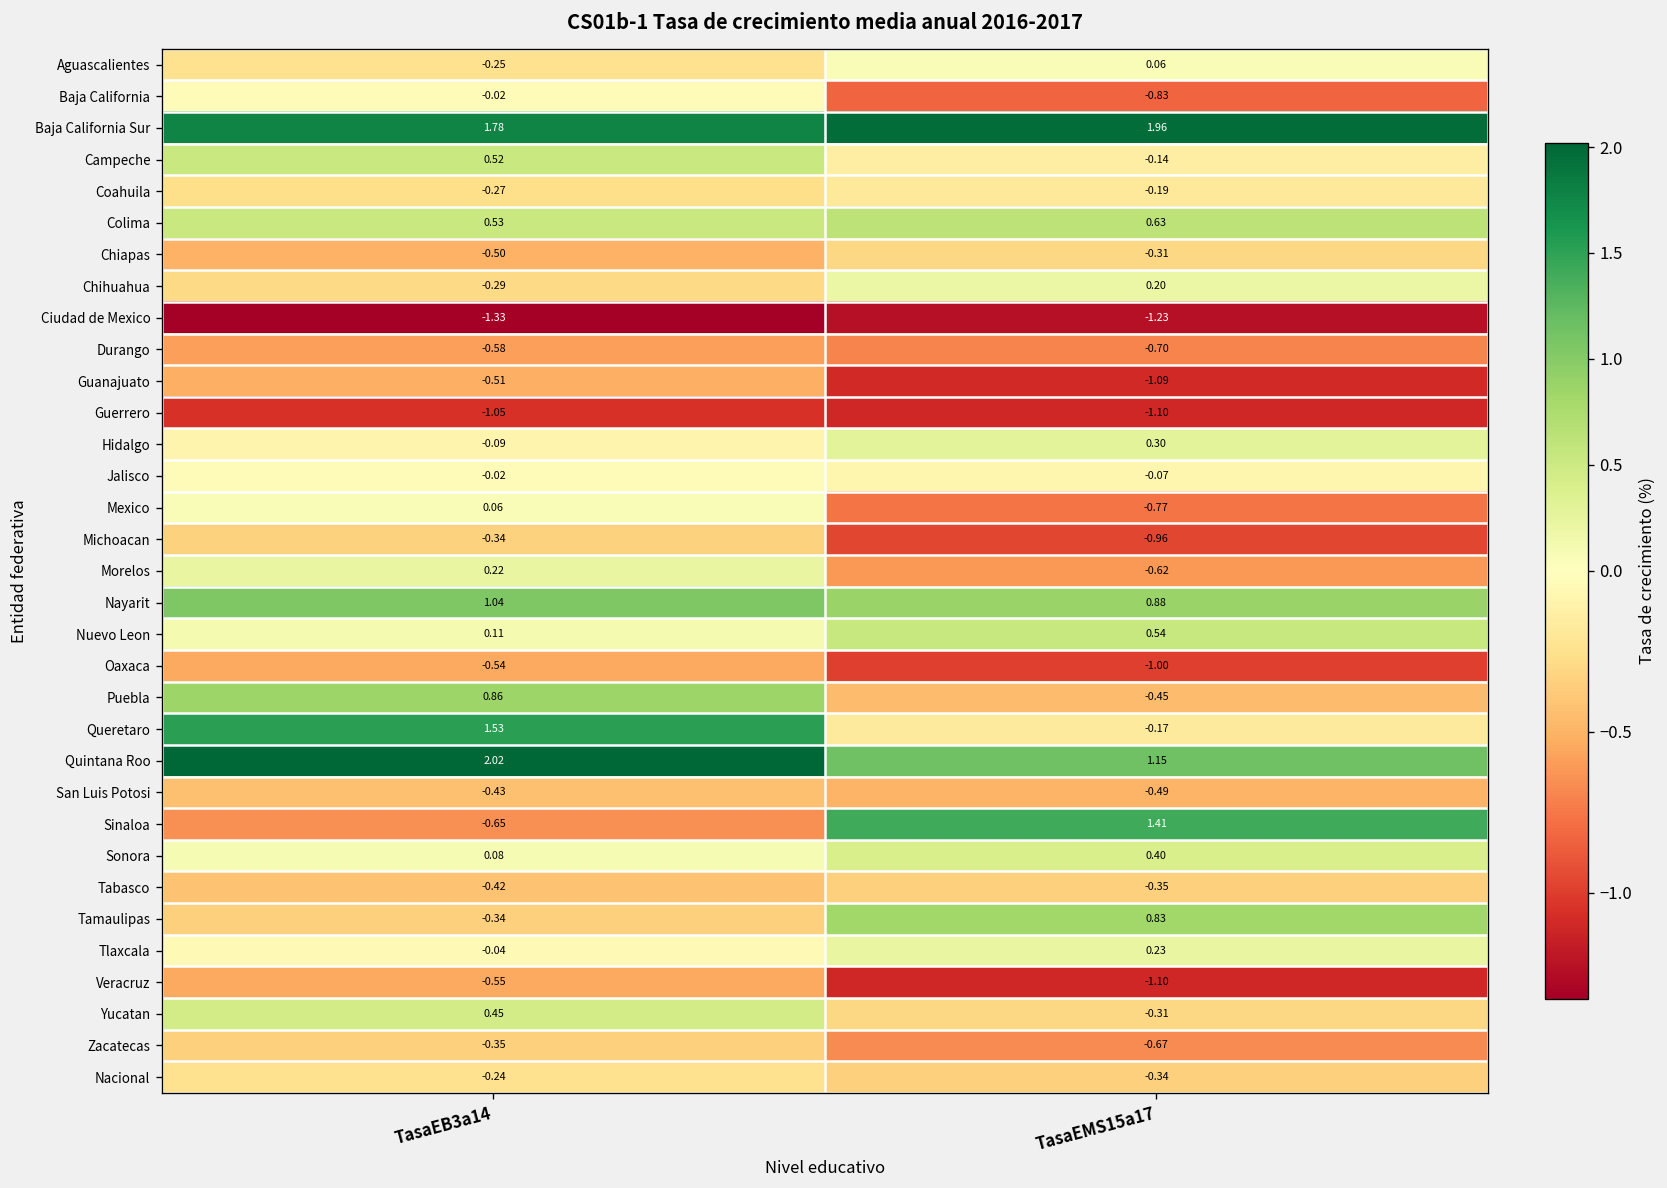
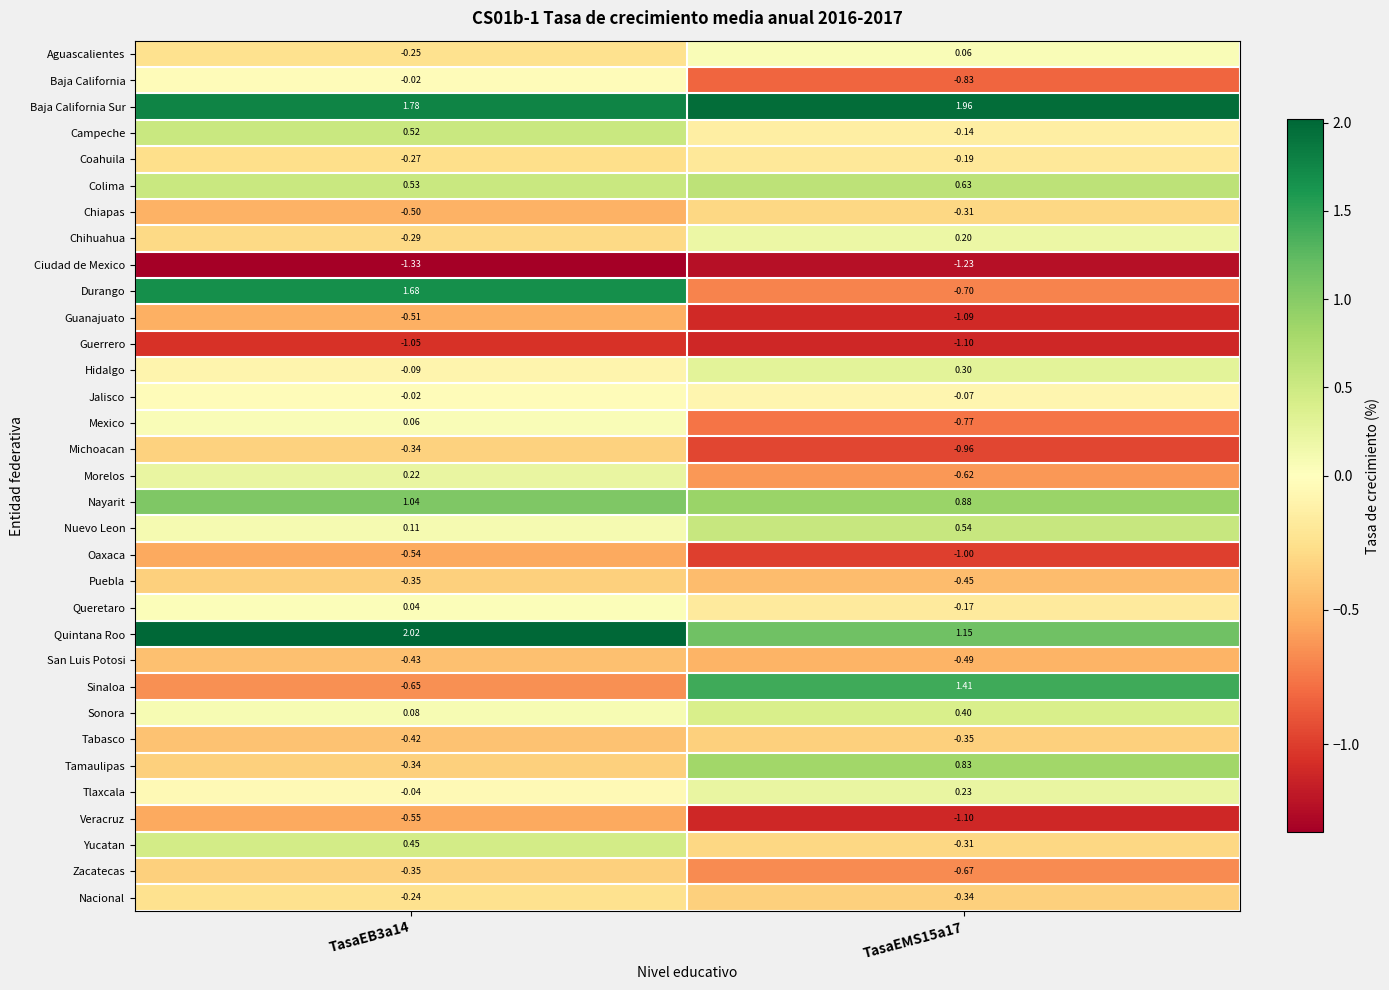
Durango, TasaEB3a14: -0.58 -> 1.68
Puebla, TasaEB3a14: 0.86 -> -0.35
Queretaro, TasaEB3a14: 1.53 -> 0.04
